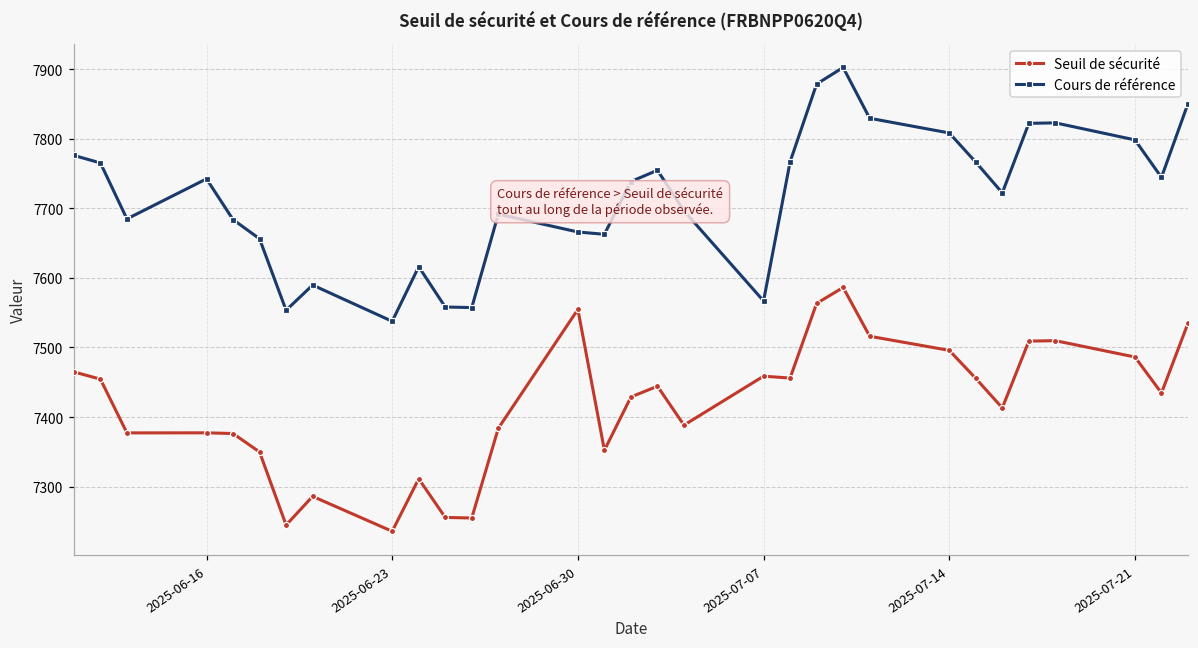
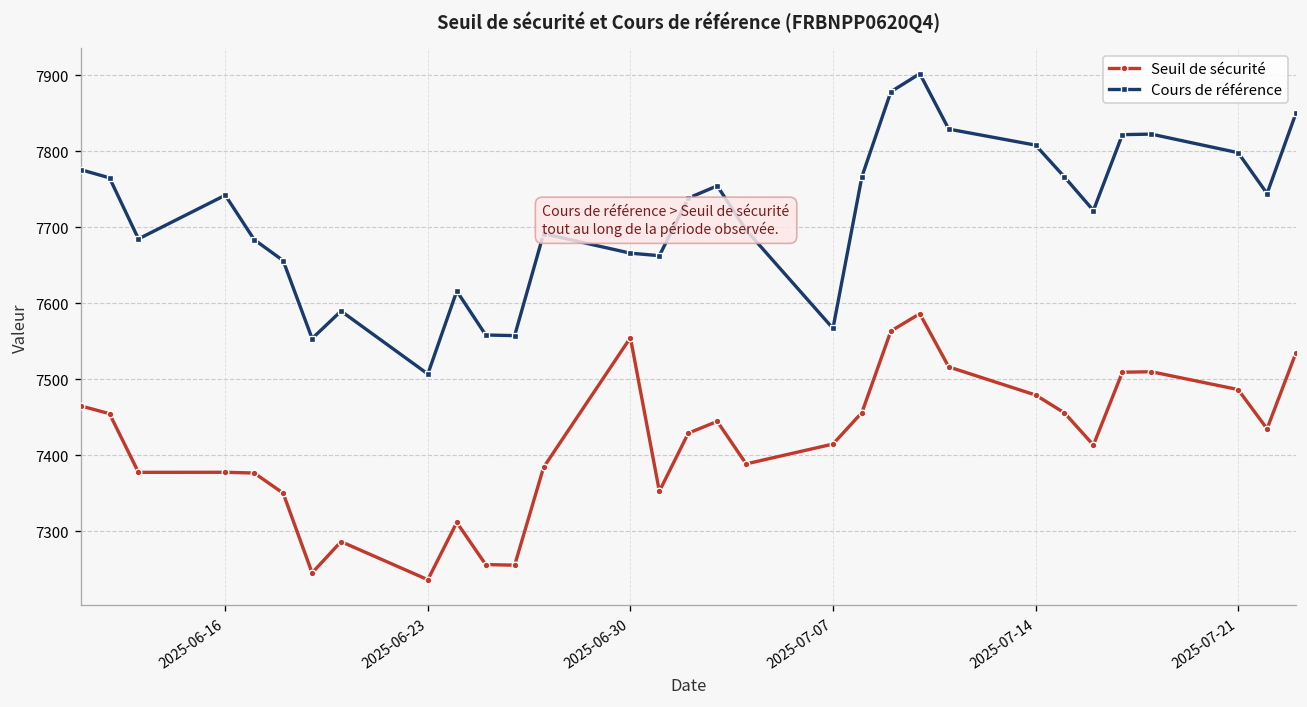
Cours de référence, 2025-06-23: 7540 -> 7510
Seuil de sécurité, 2025-07-07: 7460 -> 7410
Seuil de sécurité, 2025-07-14: 7500 -> 7480
